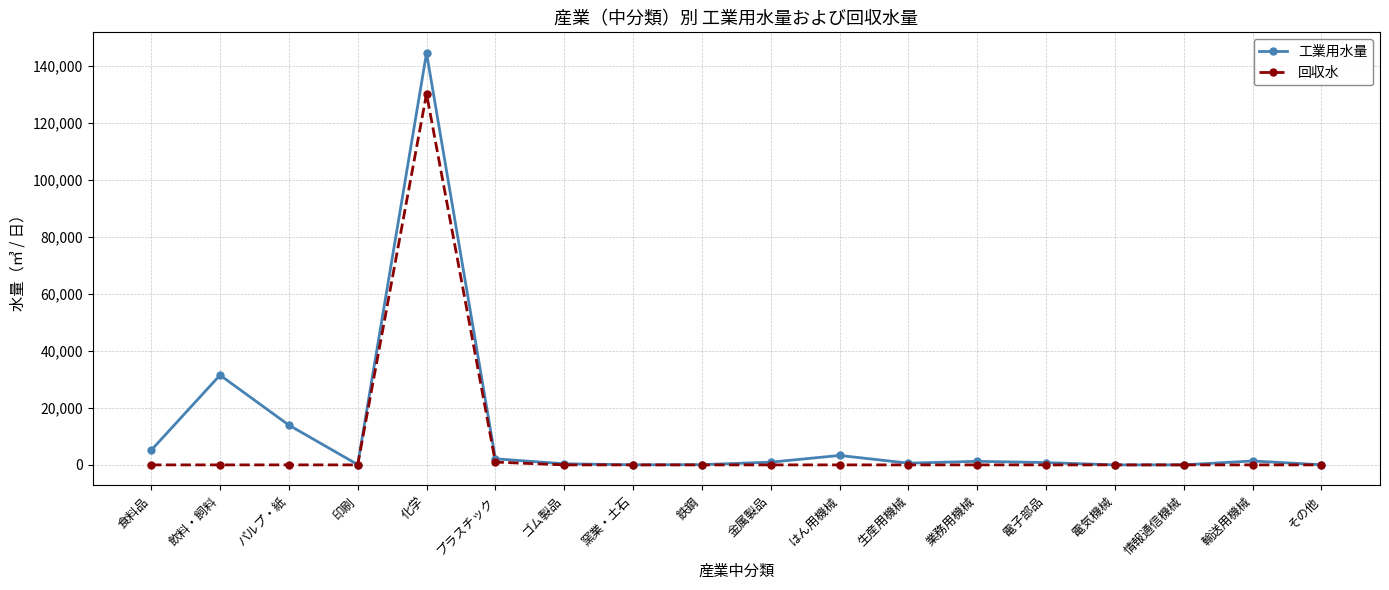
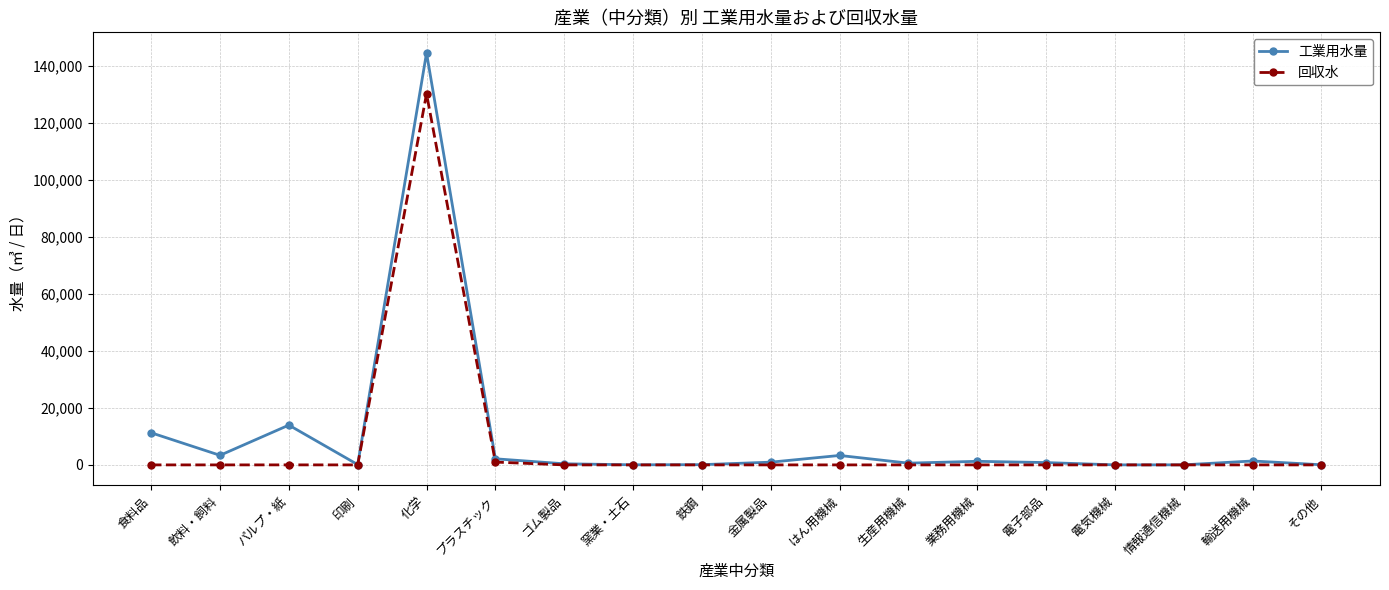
工業用水量, 食料品: 5,000 -> 11,000
工業用水量, 飲料・飼料: 31,000 -> 3,000
